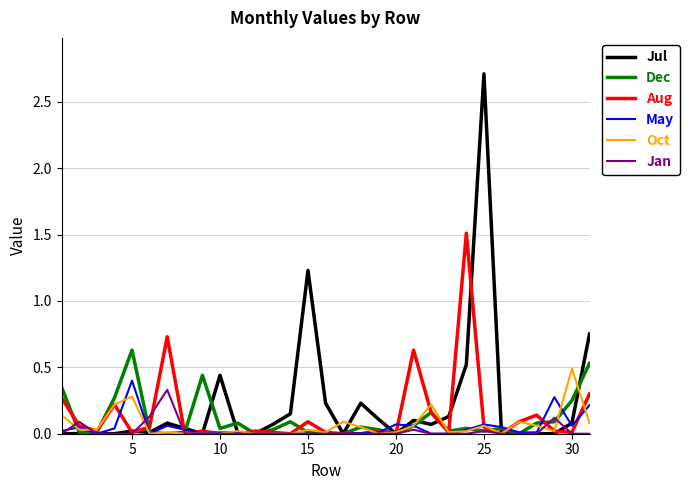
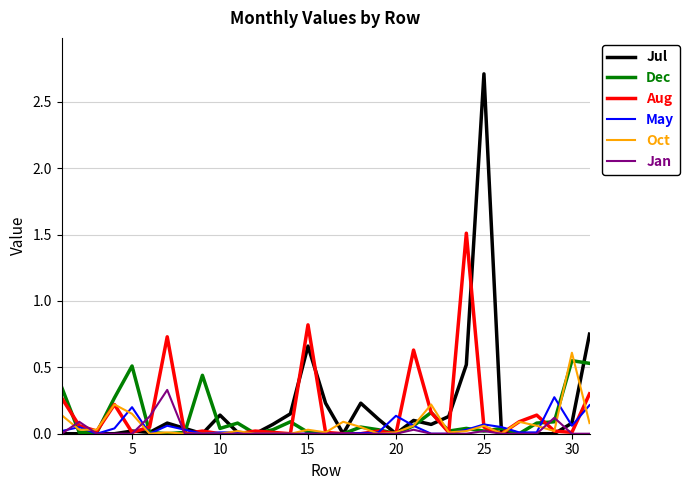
Dec, 5: 0.63 -> 0.51
May, 5: 0.4 -> 0.2
Oct, 5: 0.28 -> 0.15
Jul, 10: 0.44 -> 0.14
Jul, 15: 1.23 -> 0.66
Aug, 15: 0.09 -> 0.82
May, 20: 0.07 -> 0.14
Dec, 30: 0.25 -> 0.55
Oct, 30: 0.49 -> 0.61
